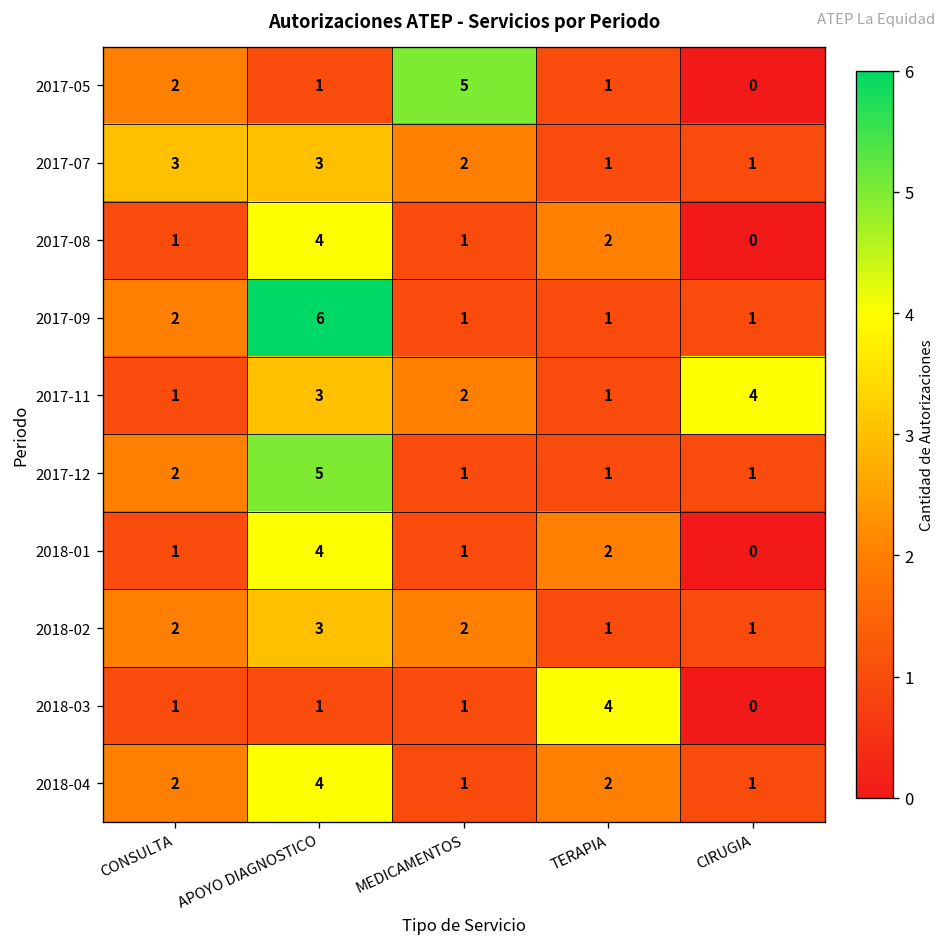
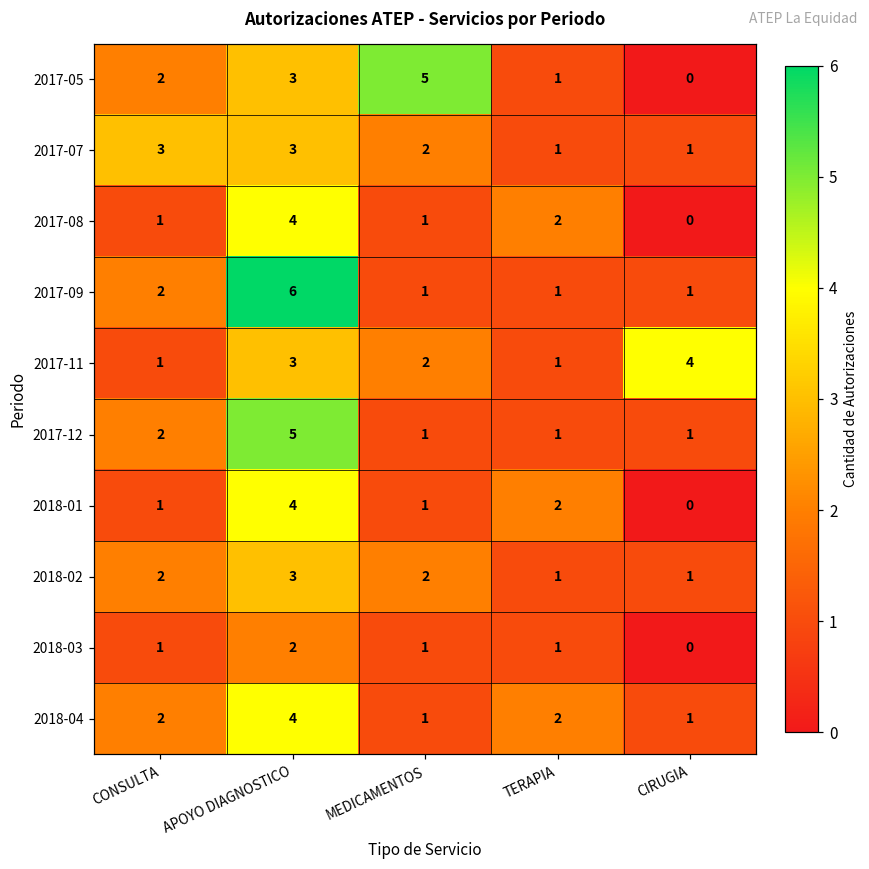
2017-05, APOYO DIAGNOSTICO: 1 -> 3
2018-03, APOYO DIAGNOSTICO: 1 -> 2
2018-03, TERAPIA: 4 -> 1
